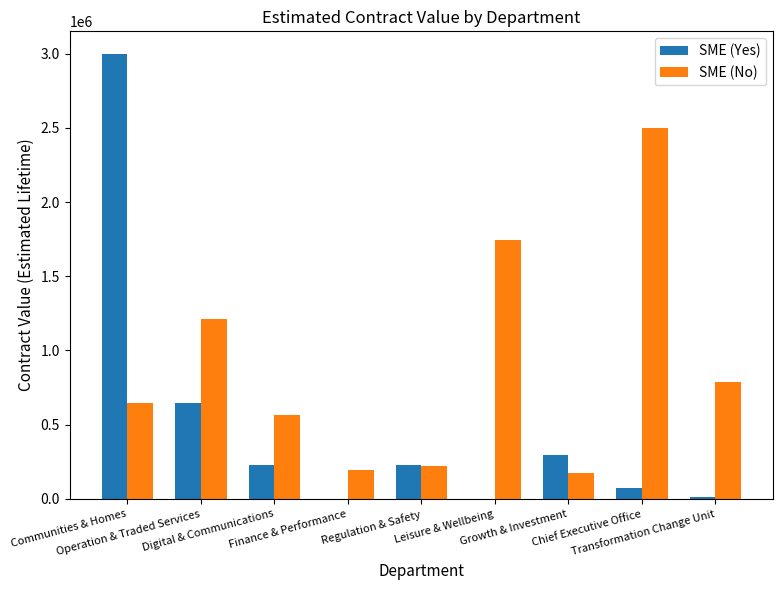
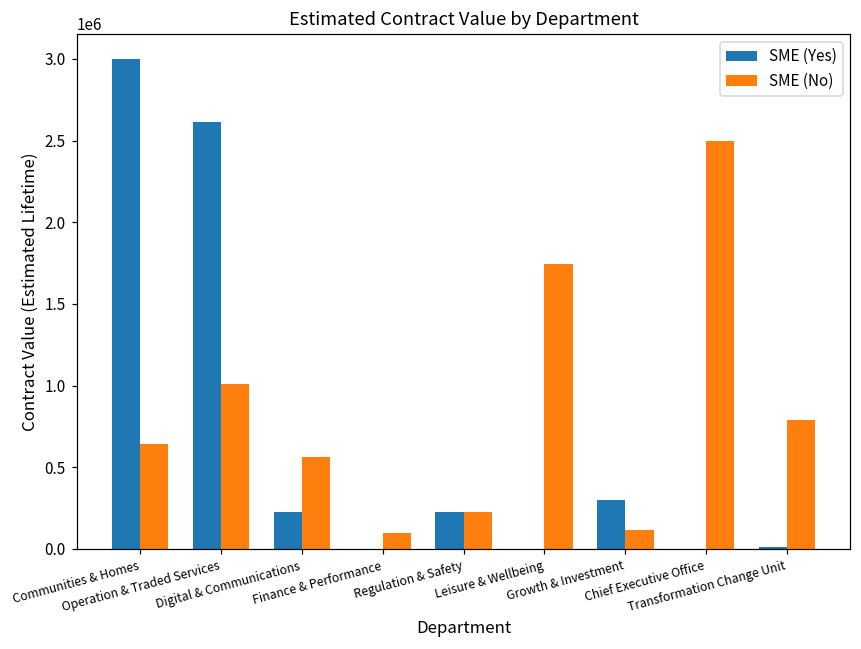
SME (Yes), Operation & Traded Services: 650000 -> 2610000
SME (No), Operation & Traded Services: 1220000 -> 1010000
SME (No), Finance & Performance: 200000 -> 100000
SME (No), Growth & Investment: 180000 -> 120000
SME (Yes), Chief Executive Office: 70000 -> 0
